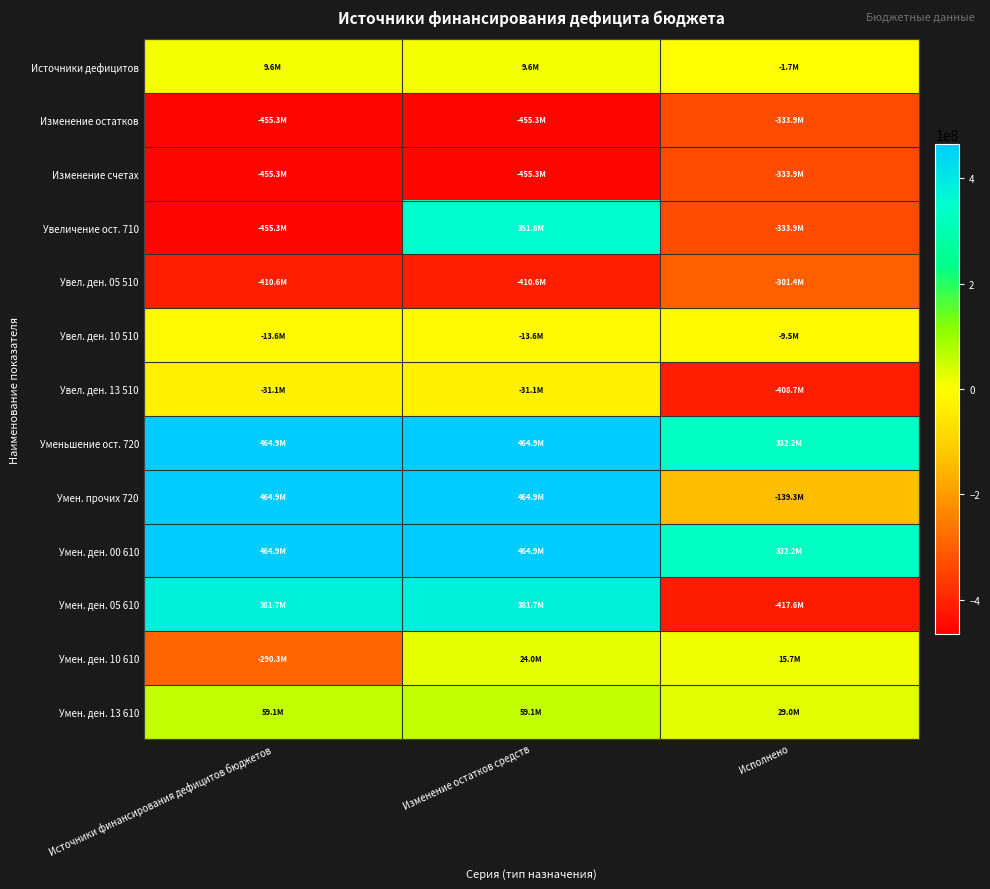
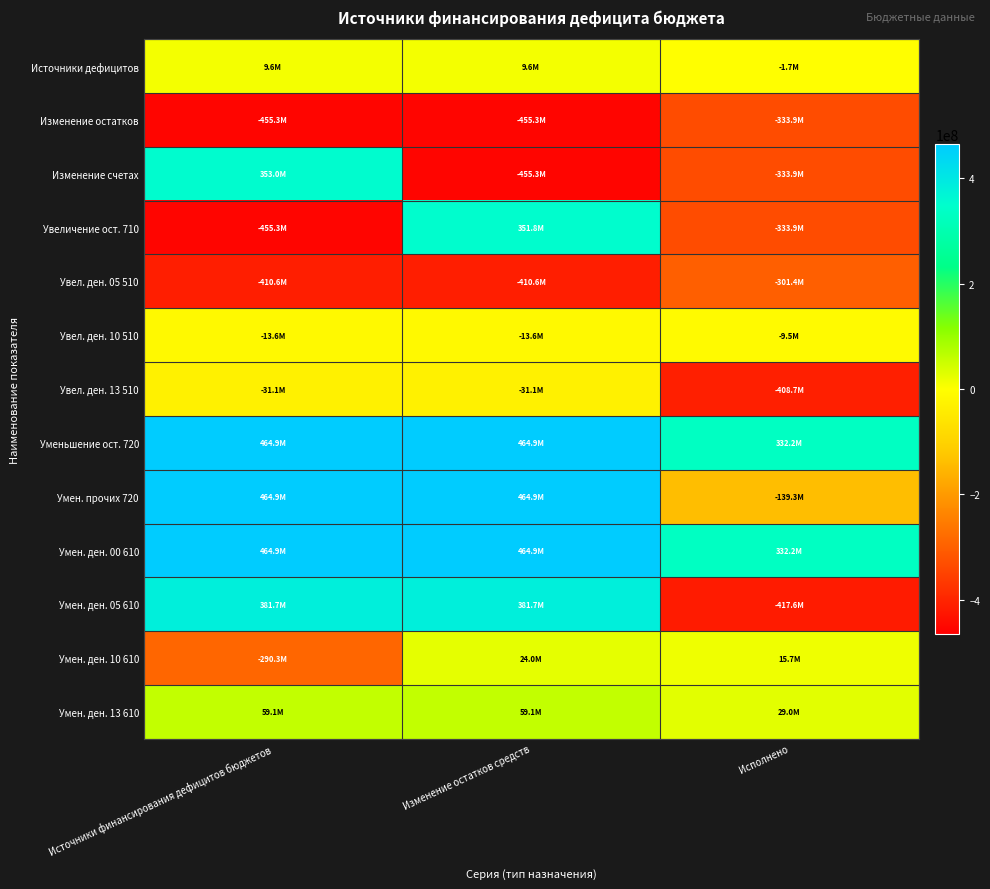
Изменение счетах, Источники финансирования дефицитов бюджетов: -455.3M -> 353.0M
